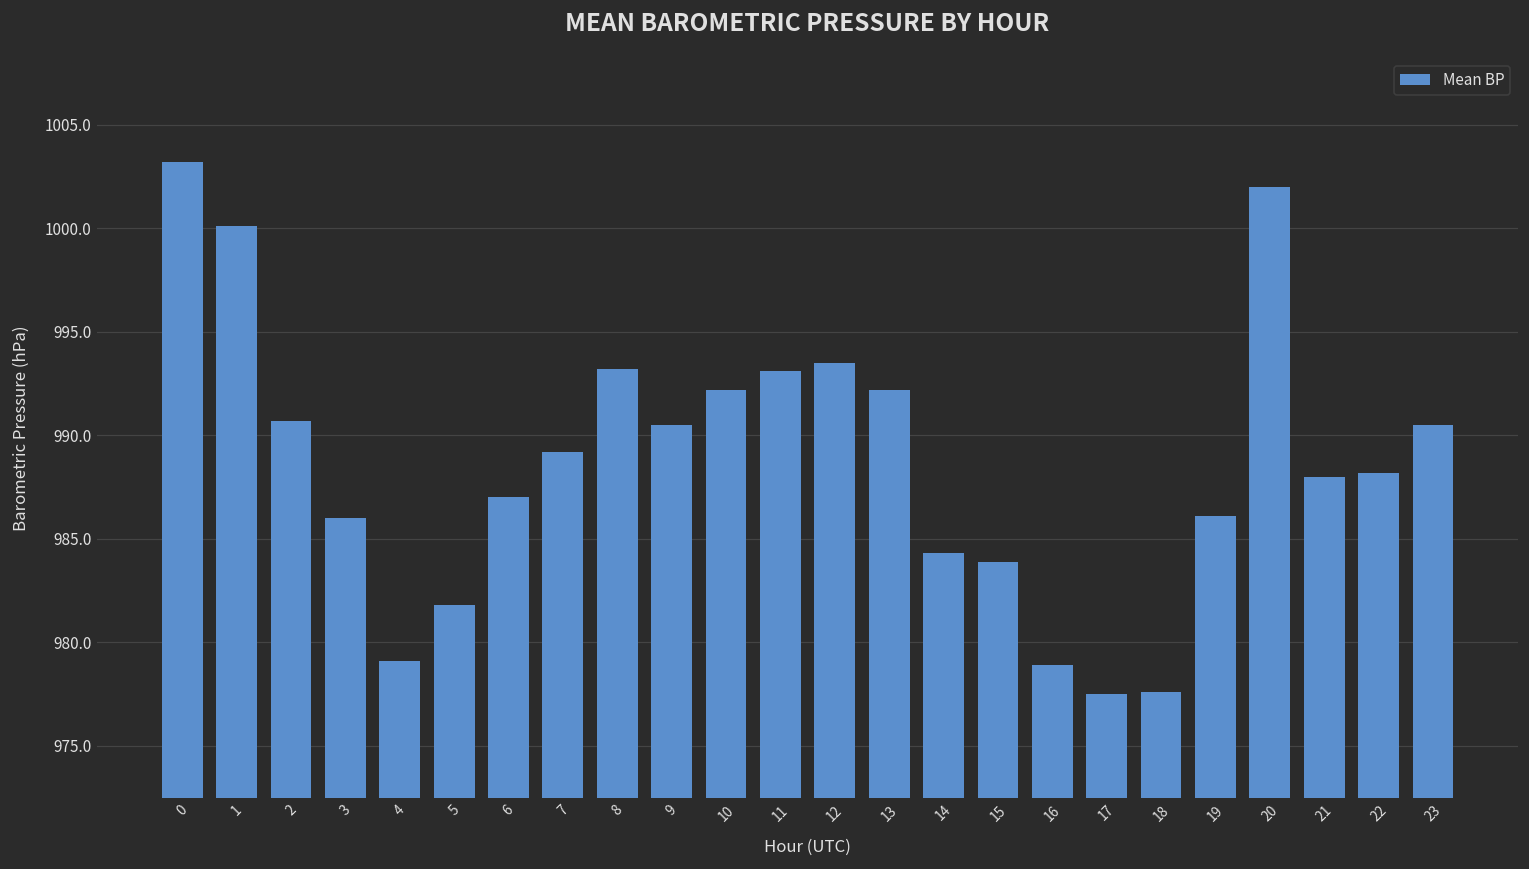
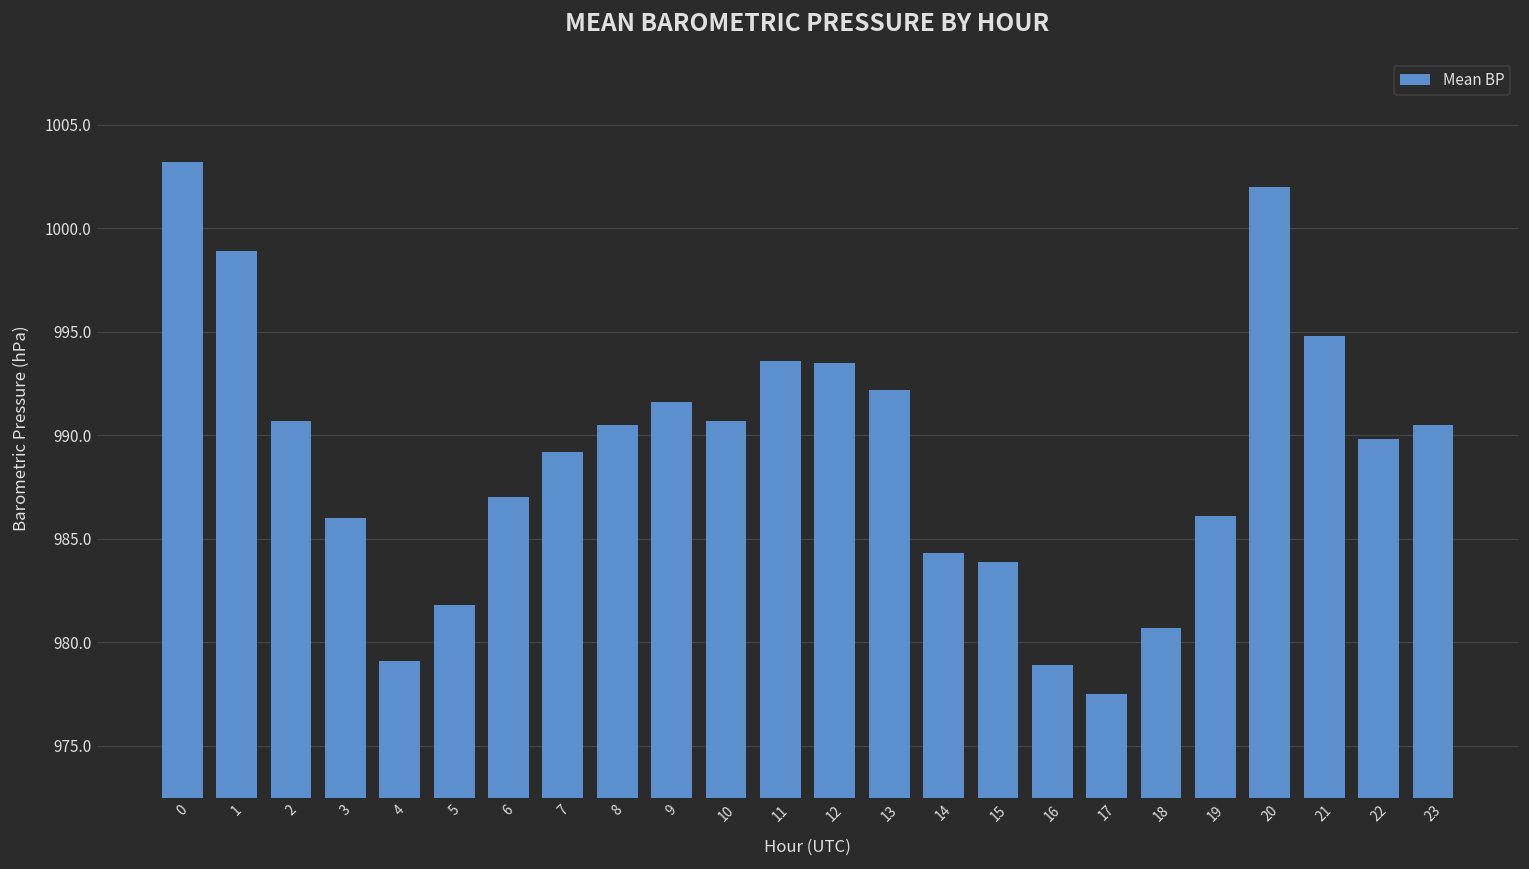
1: 1000.1 -> 998.9
8: 993.2 -> 990.5
9: 990.5 -> 991.6
10: 992.2 -> 990.7
11: 993.1 -> 993.6
18: 977.6 -> 980.7
21: 988.0 -> 994.8
22: 988.2 -> 989.8
